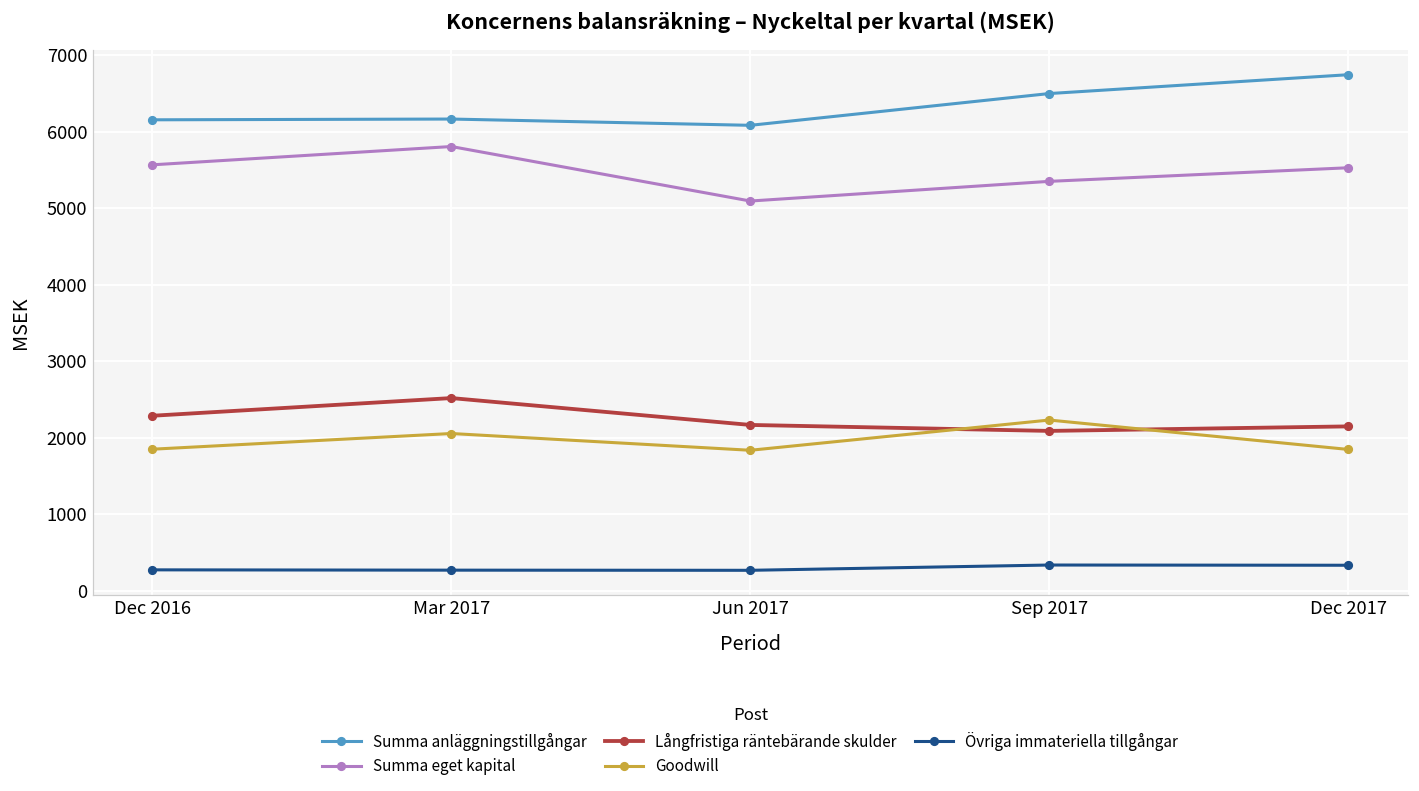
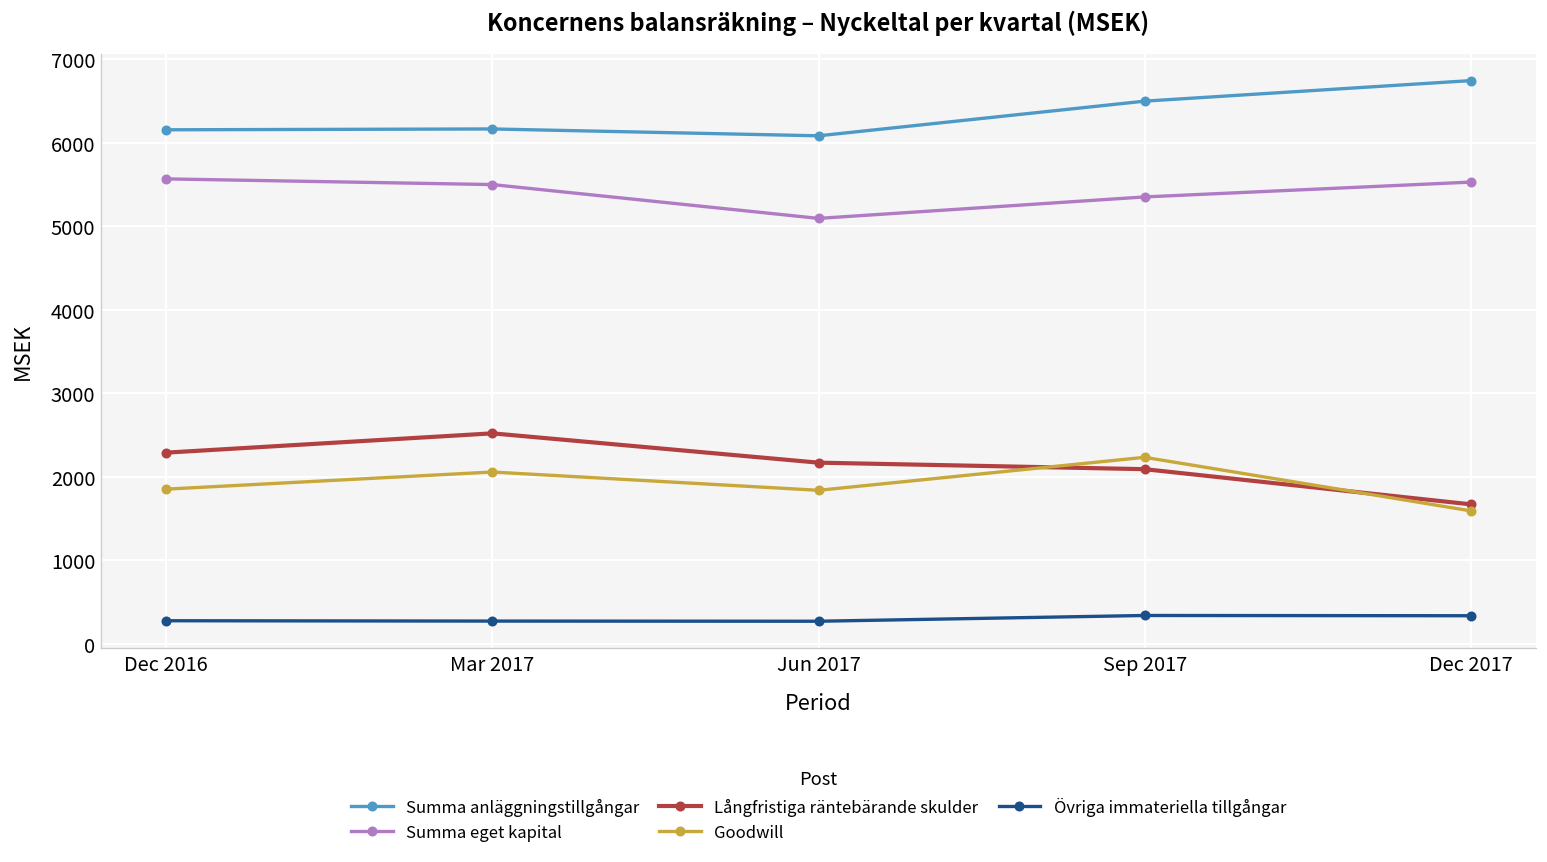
Summa eget kapital, Mar 2017: 5800 -> 5500
Långfristiga räntebärande skulder, Dec 2017: 2100 -> 1700
Goodwill, Dec 2017: 1800 -> 1600
